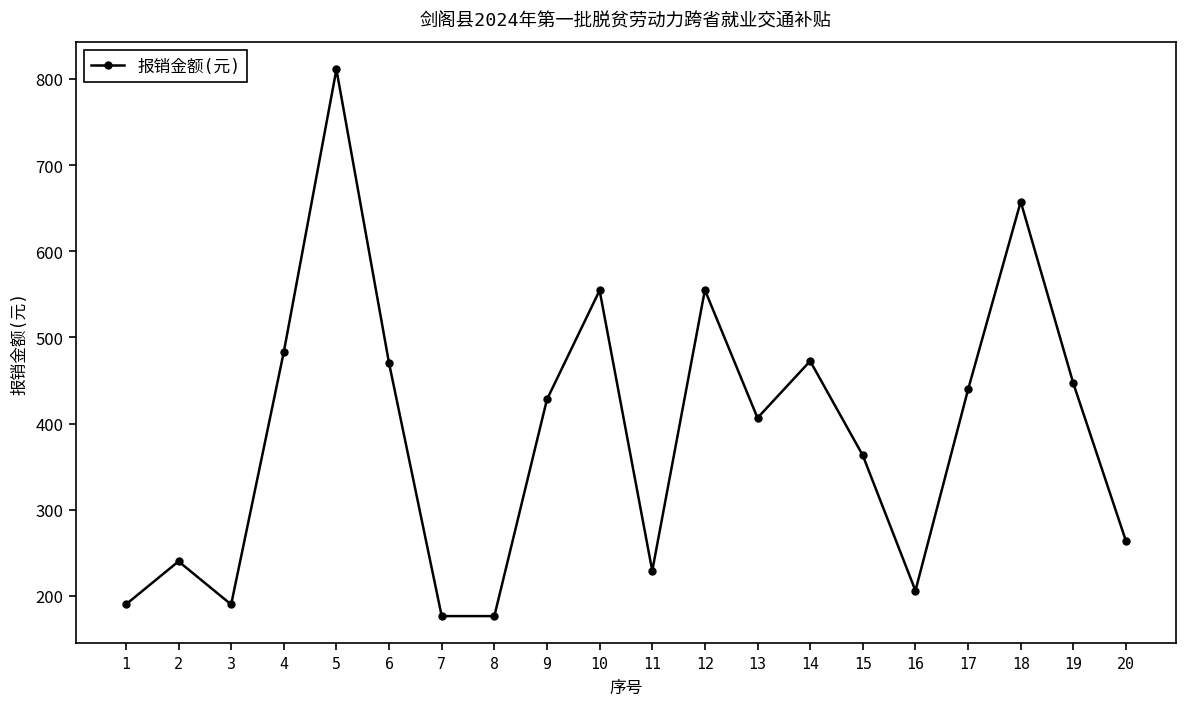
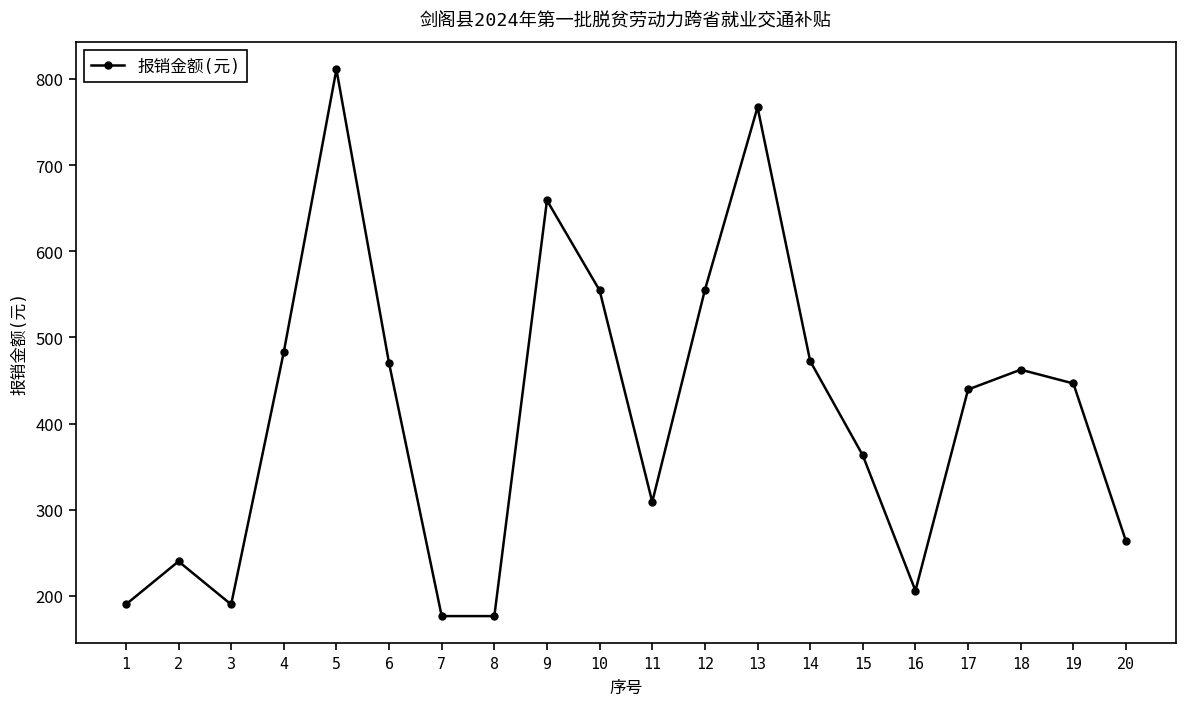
9: 430 -> 660
11: 230 -> 310
13: 410 -> 770
18: 660 -> 460
